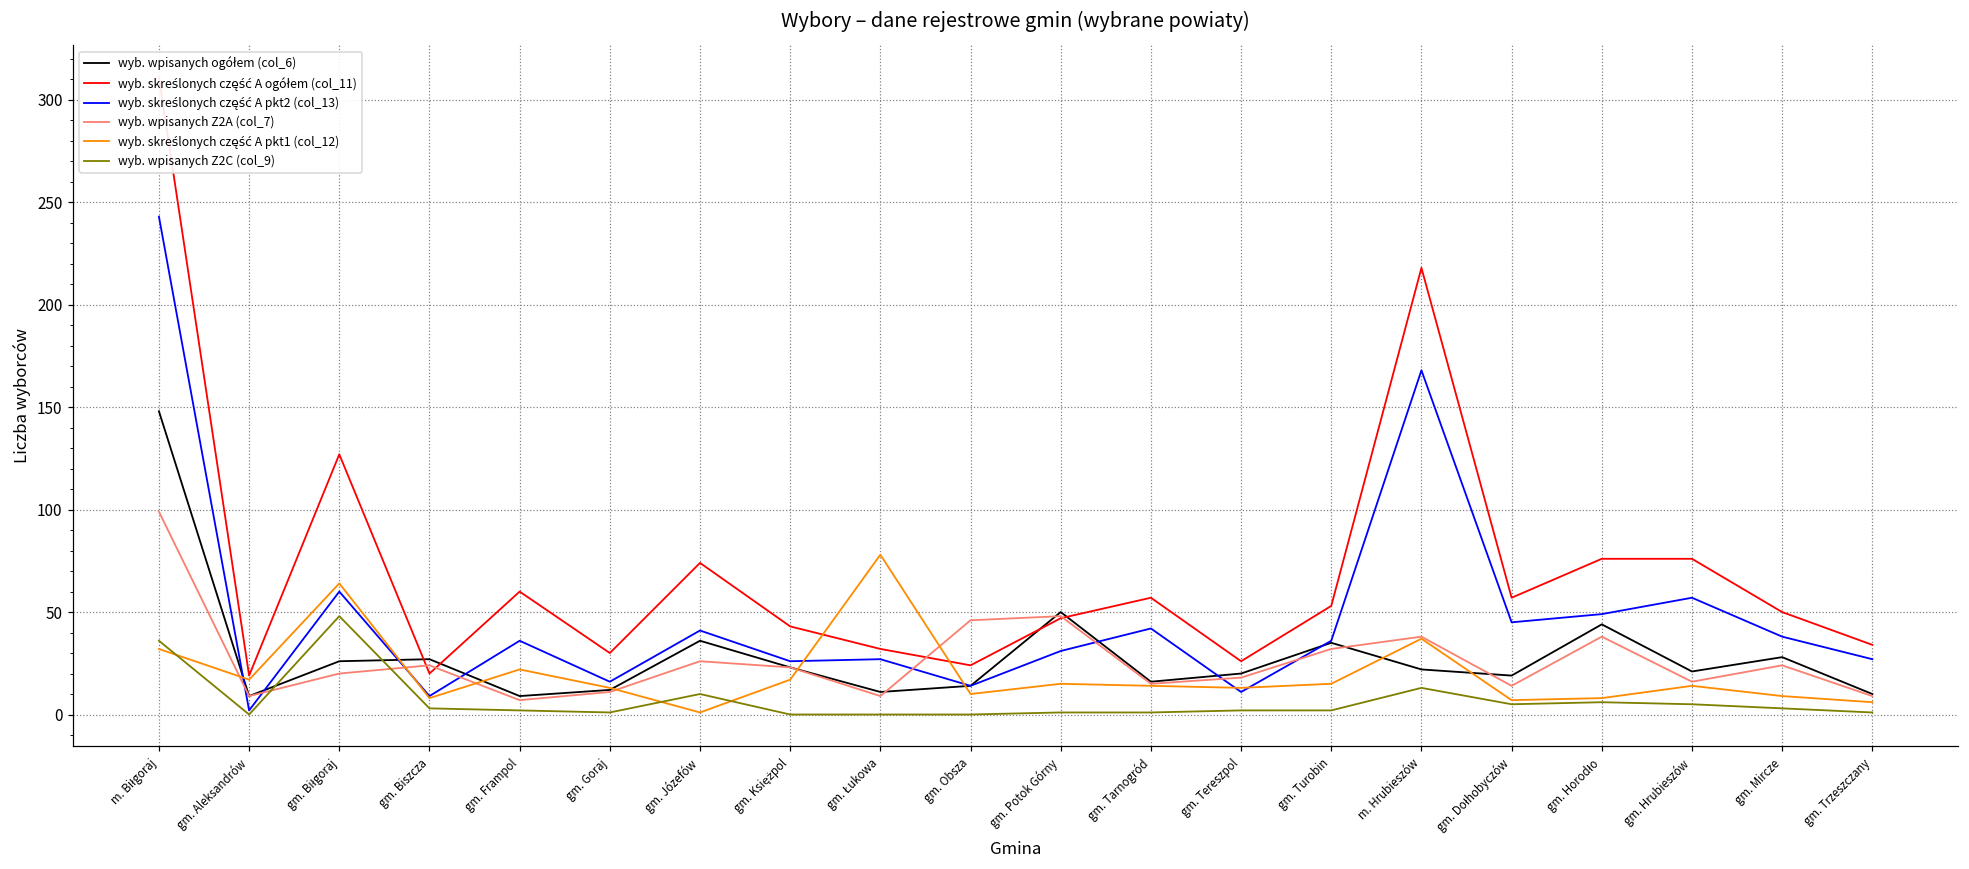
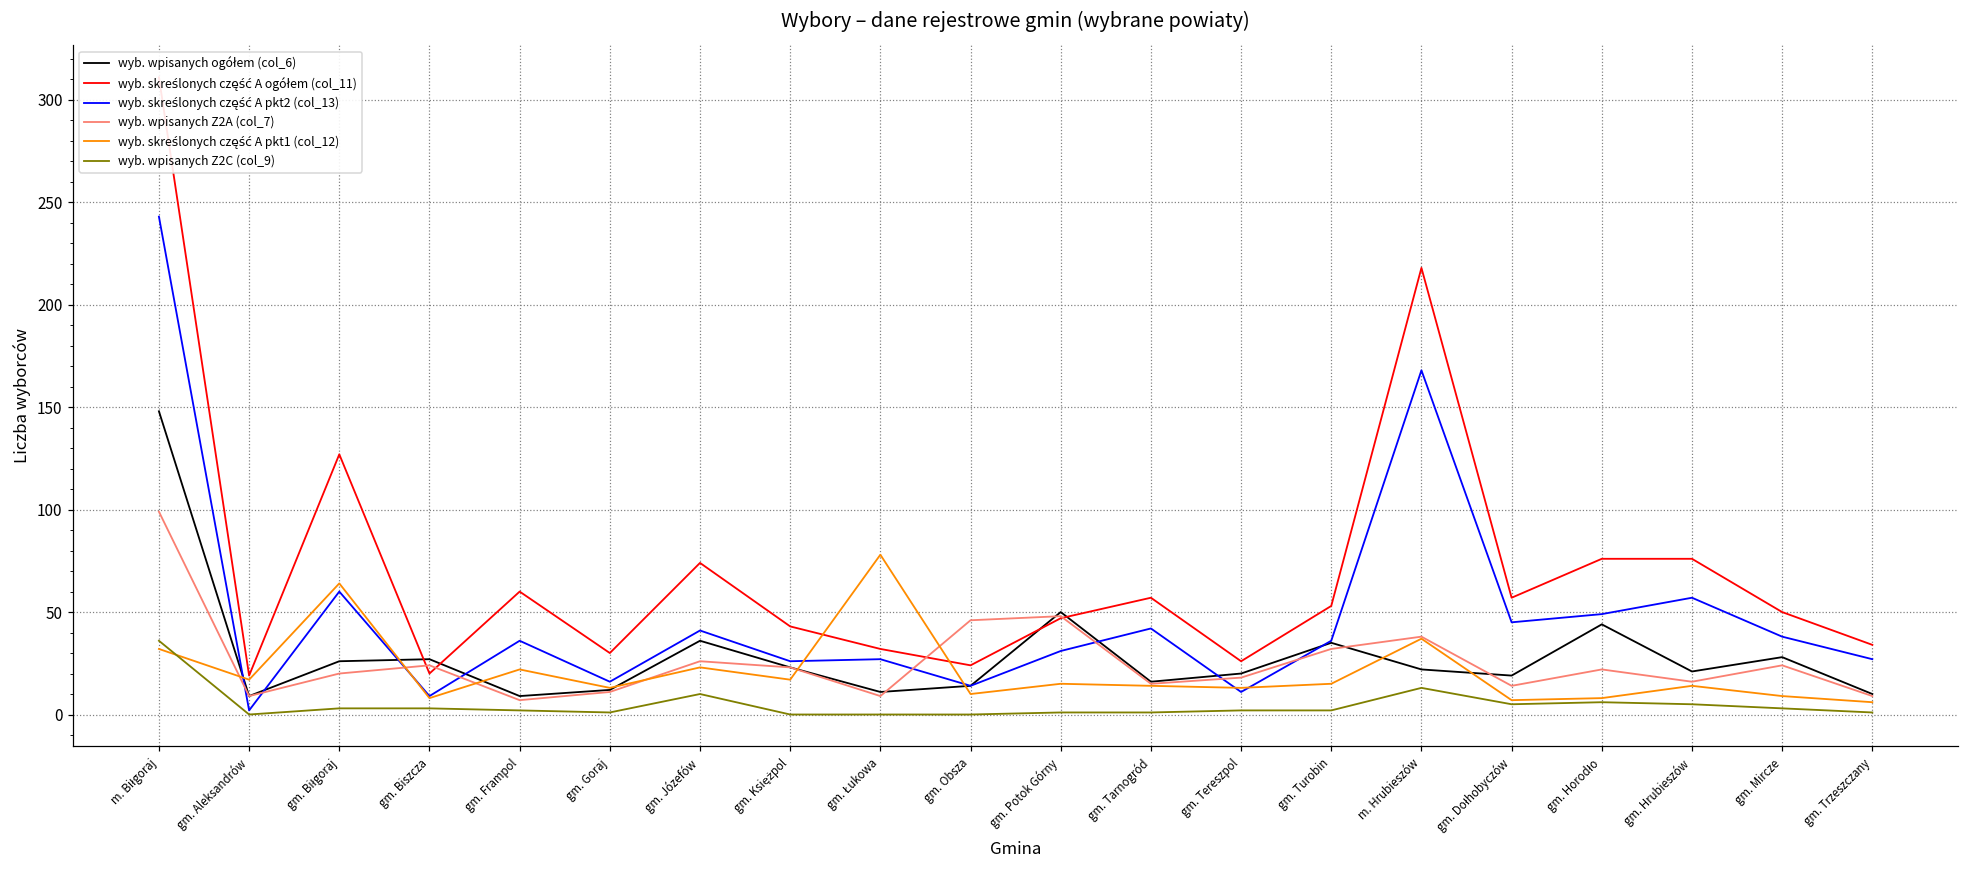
wyb. wpisanych Z2C (col_9), gm. Biłgoraj: 48 -> 3
wyb. skreślonych część A pkt1 (col_12), gm. Józefów: 1 -> 23
wyb. wpisanych Z2A (col_7), gm. Horodło: 38 -> 22
